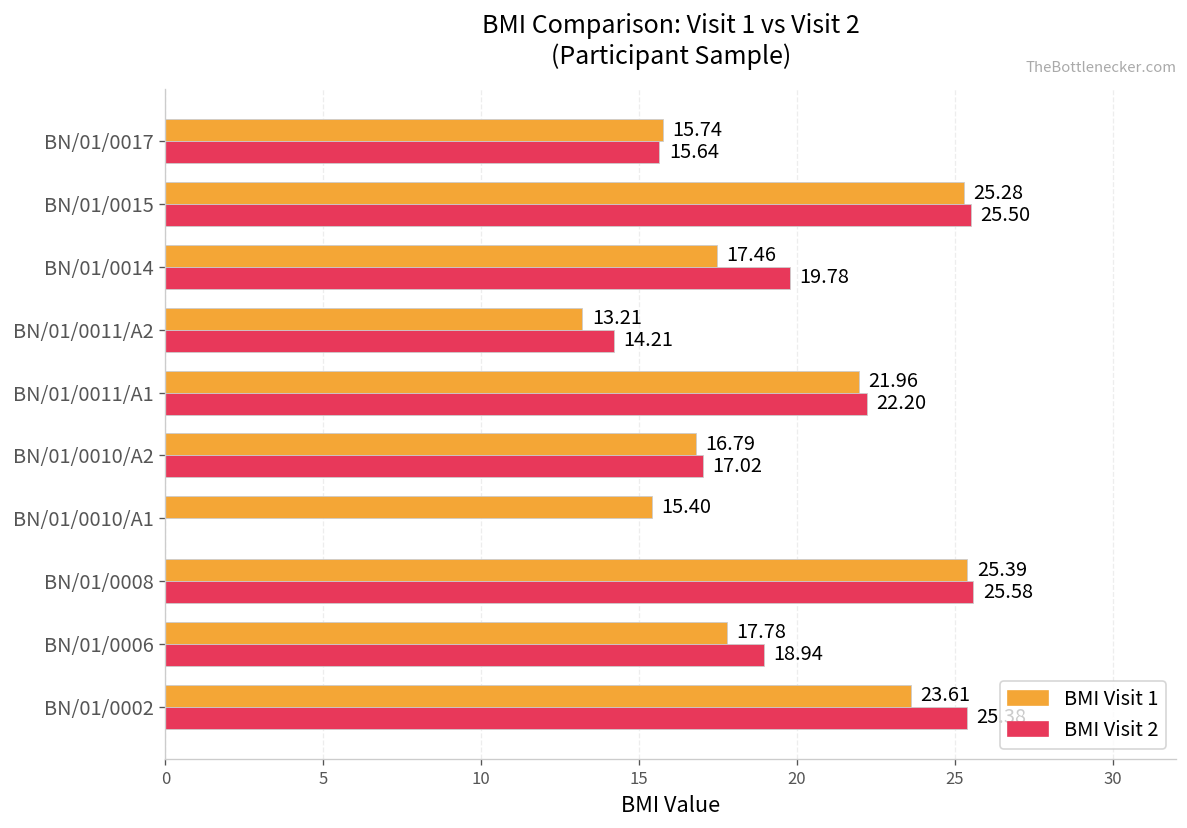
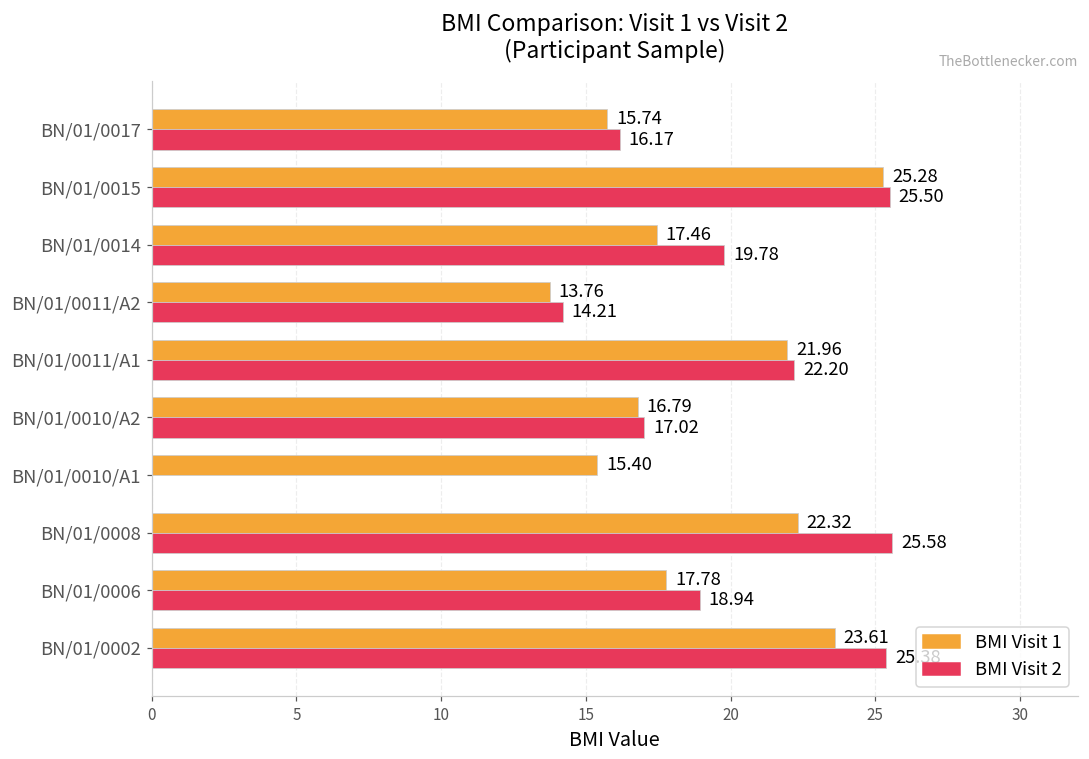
BMI Visit 2, BN/01/0017: 15.64 -> 16.17
BMI Visit 1, BN/01/0011/A2: 13.21 -> 13.76
BMI Visit 1, BN/01/0008: 25.39 -> 22.32
